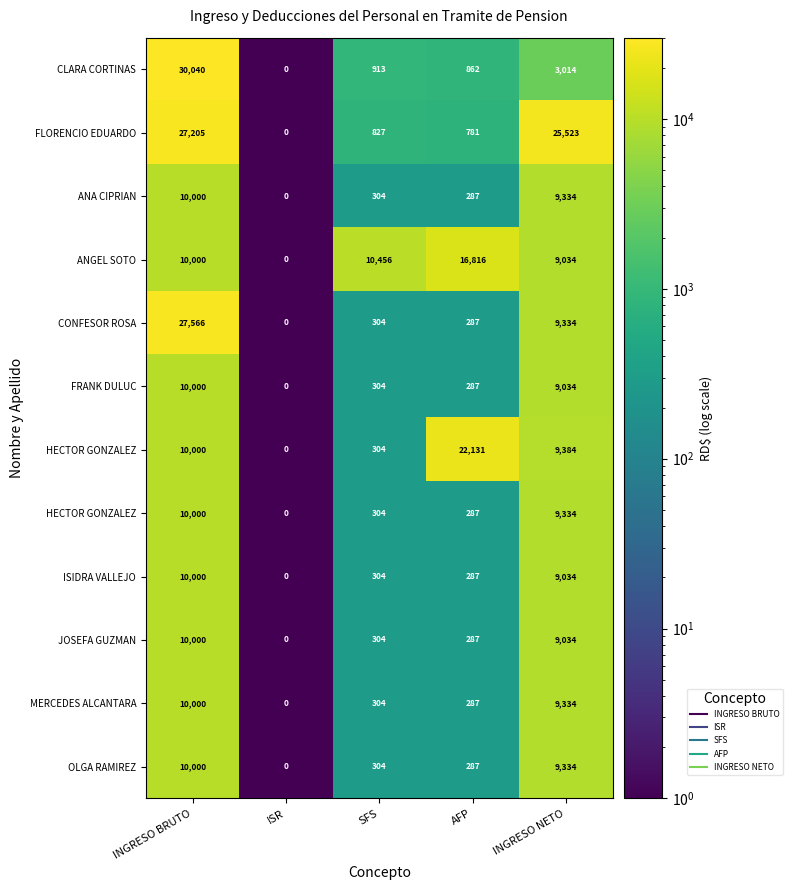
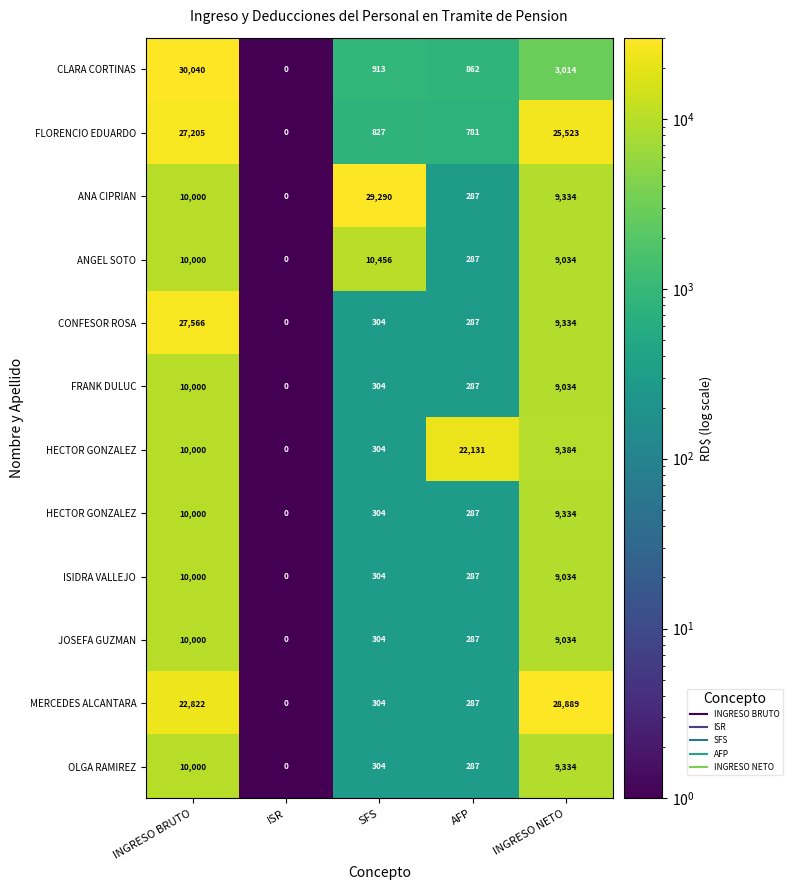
ANA CIPRIAN, SFS: 304 -> 29,290
ANGEL SOTO, AFP: 16,816 -> 287
MERCEDES ALCANTARA, INGRESO BRUTO: 10,000 -> 22,822
MERCEDES ALCANTARA, INGRESO NETO: 9,334 -> 28,889
